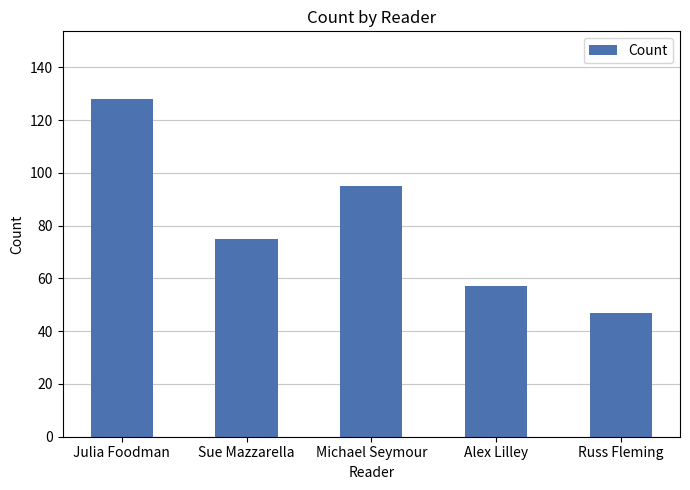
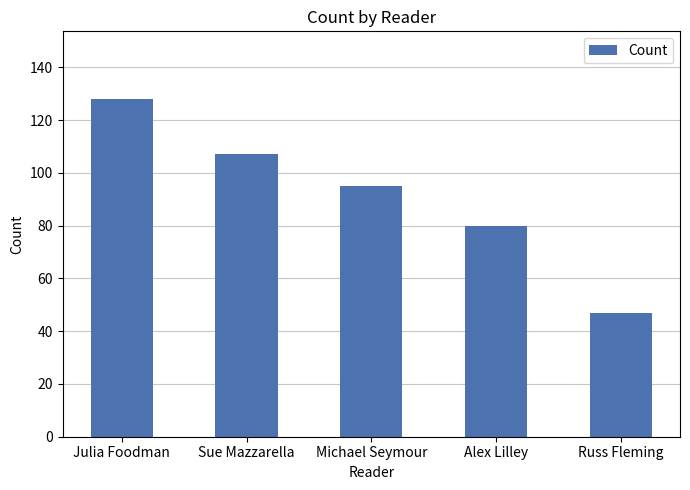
Sue Mazzarella: 75 -> 107
Alex Lilley: 57 -> 80
